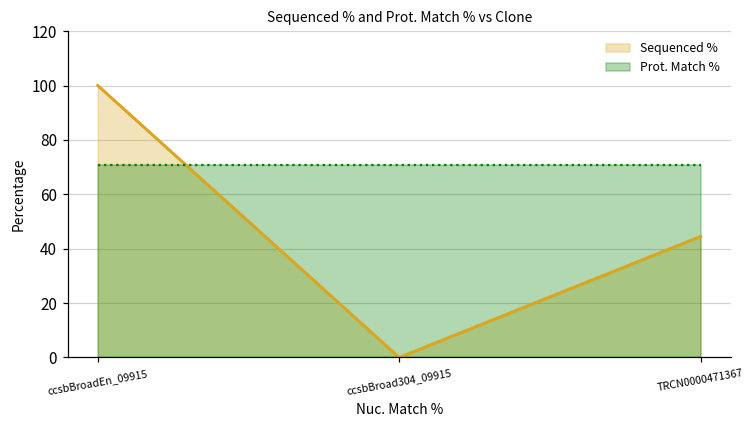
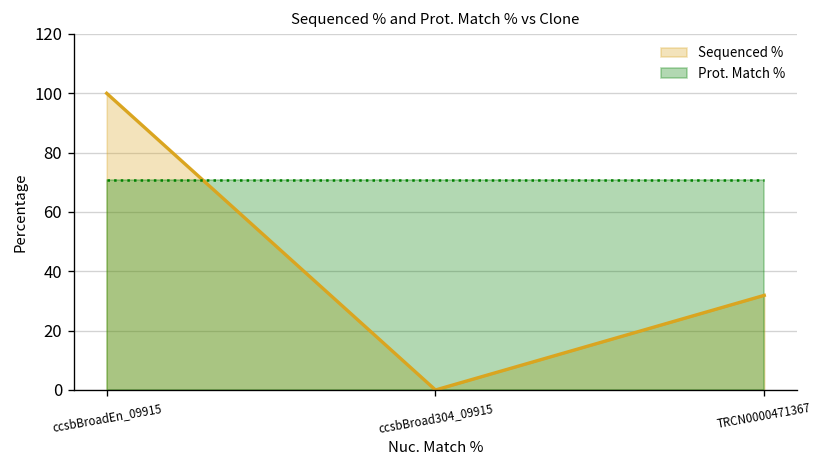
Sequenced %, TRCN0000471367: 45 -> 32
